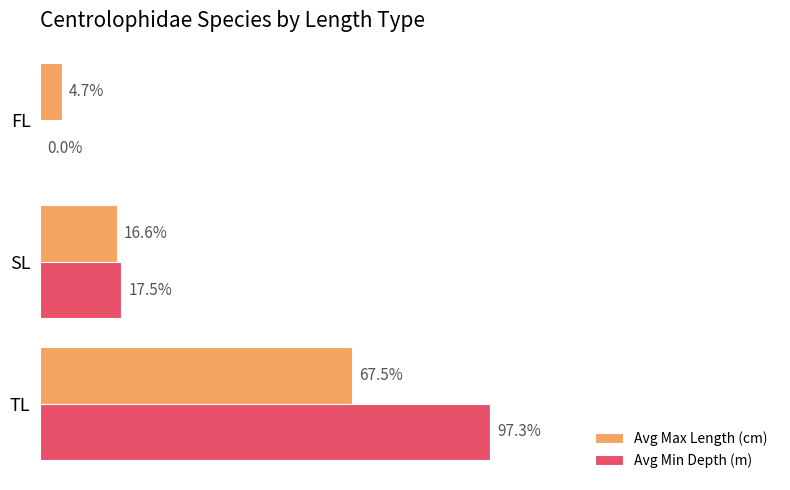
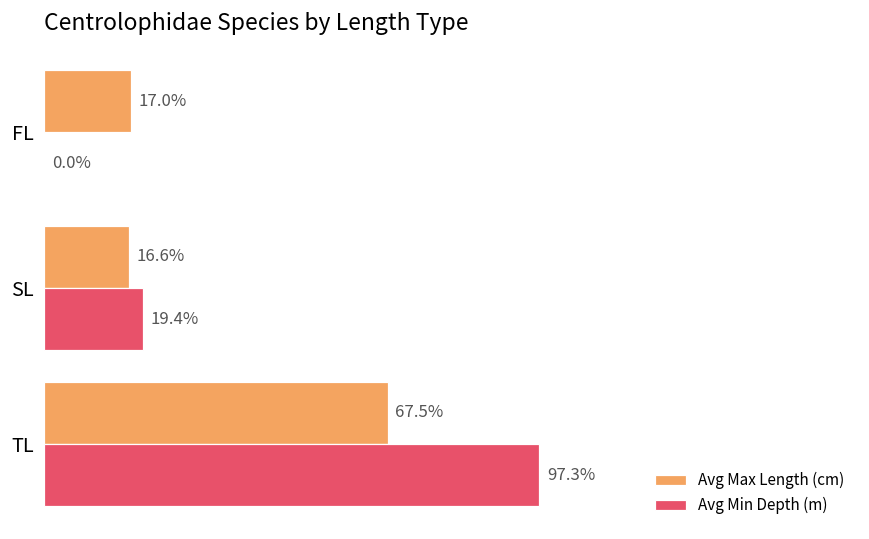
Avg Max Length (cm), FL: 4.7% -> 17.0%
Avg Min Depth (m), SL: 17.5% -> 19.4%
